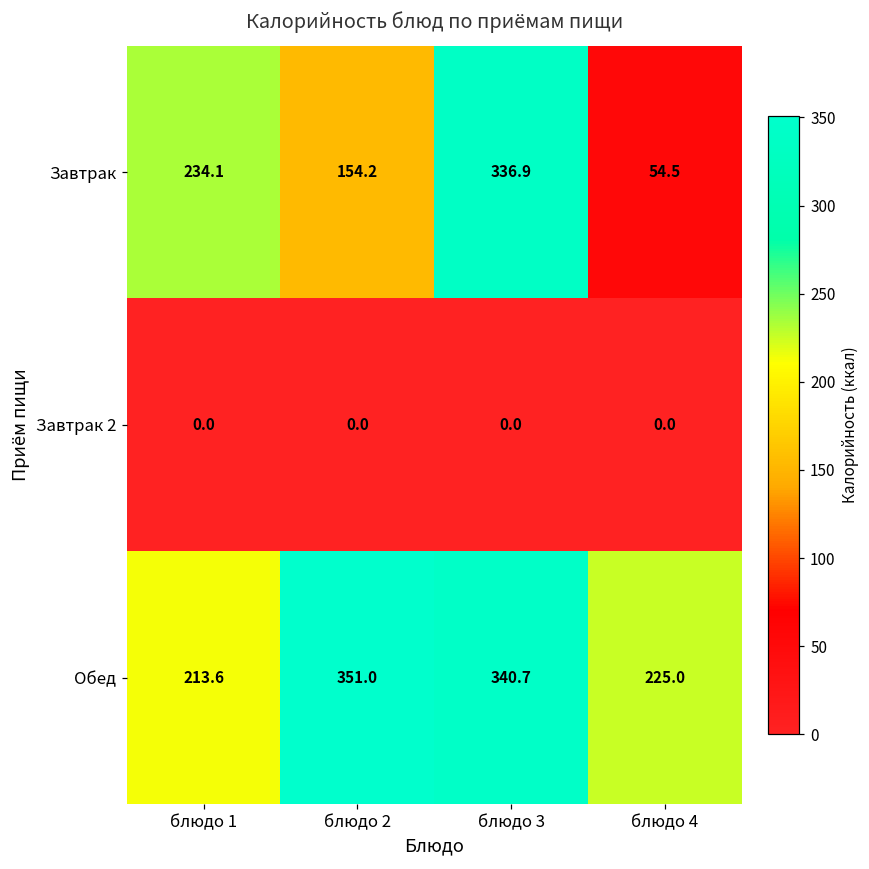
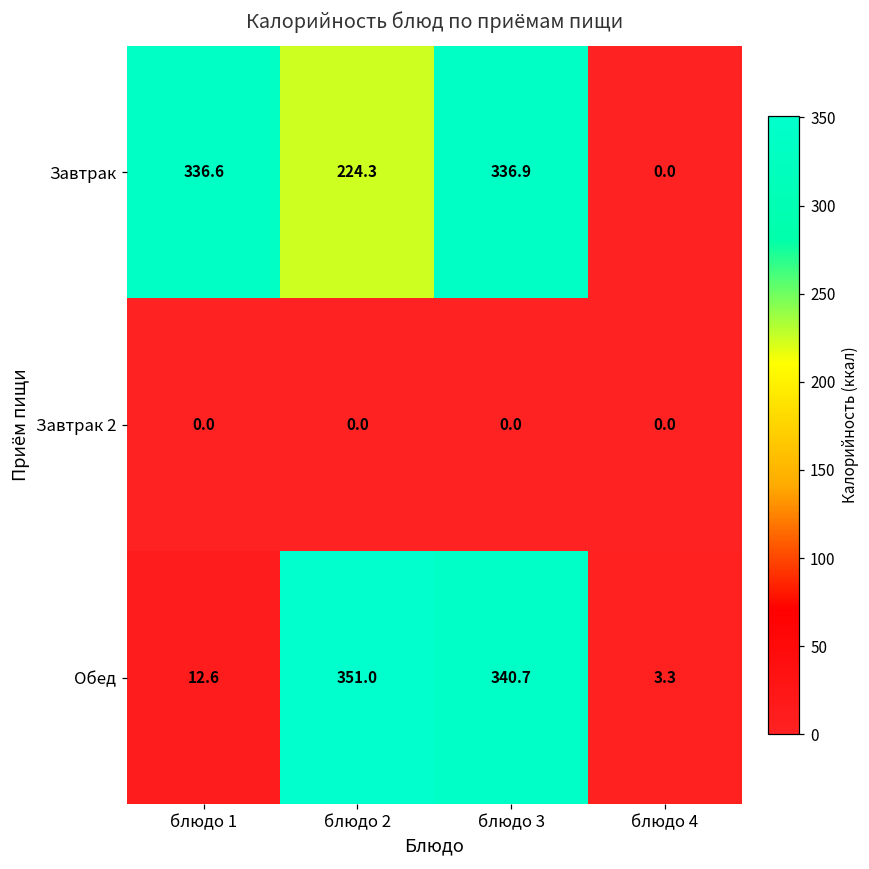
Завтрак, блюдо 1: 234.1 -> 336.6
Завтрак, блюдо 2: 154.2 -> 224.3
Завтрак, блюдо 4: 54.5 -> 0.0
Обед, блюдо 1: 213.6 -> 12.6
Обед, блюдо 4: 225.0 -> 3.3
